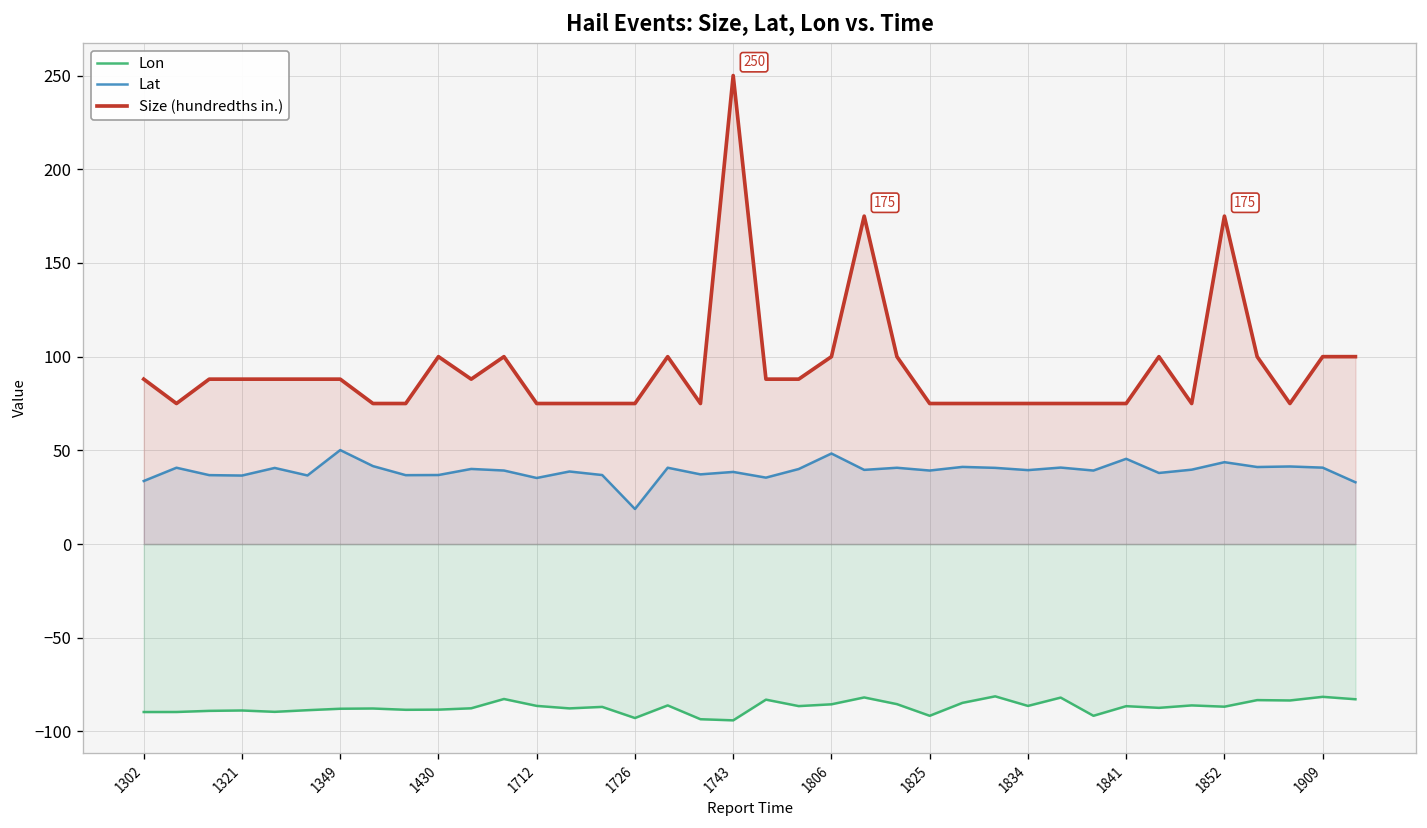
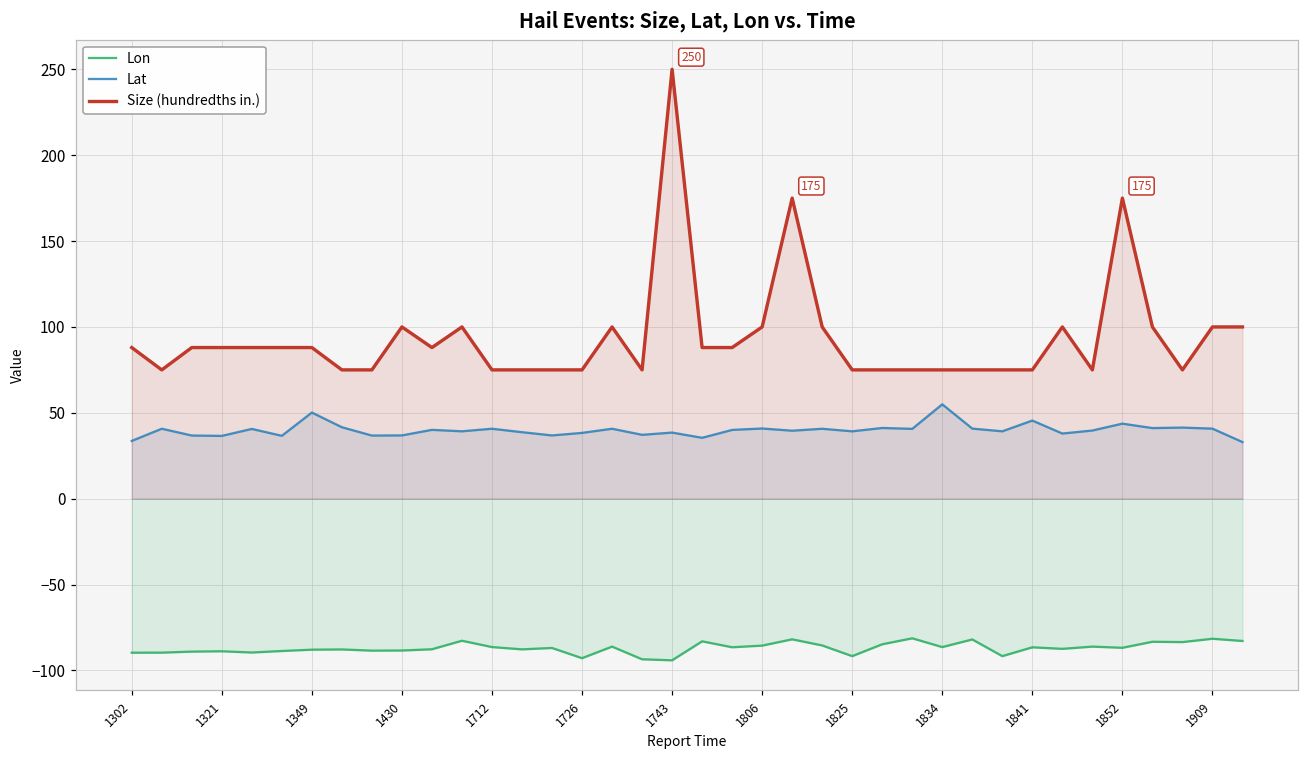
Lat, 1712: 35 -> 41
Lat, 1726: 19 -> 38
Lat, 1806: 48 -> 41
Lat, 1834: 39 -> 55
